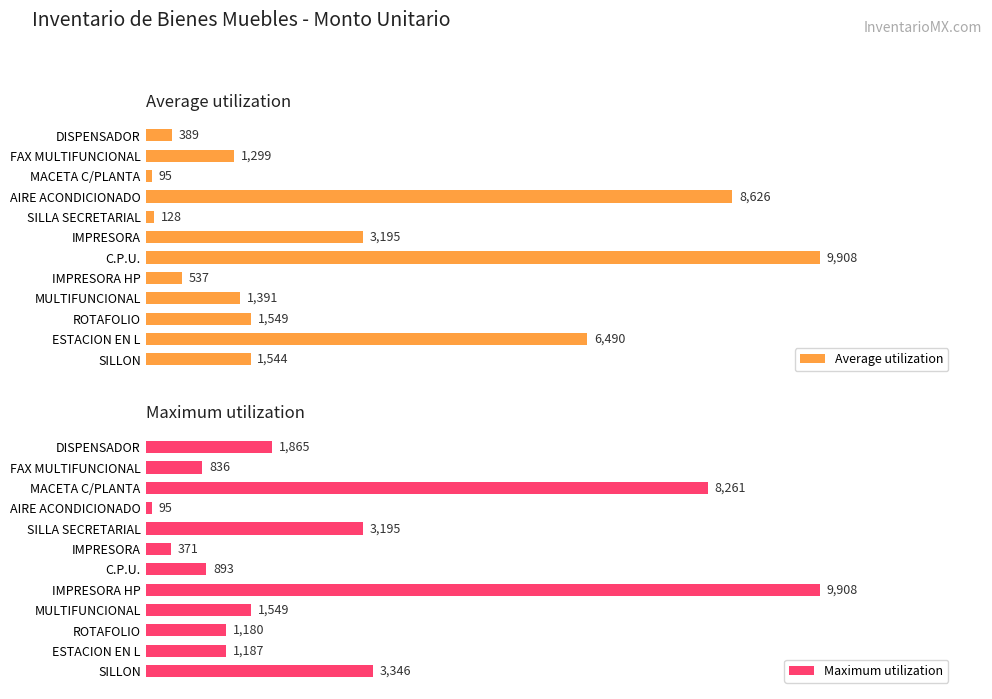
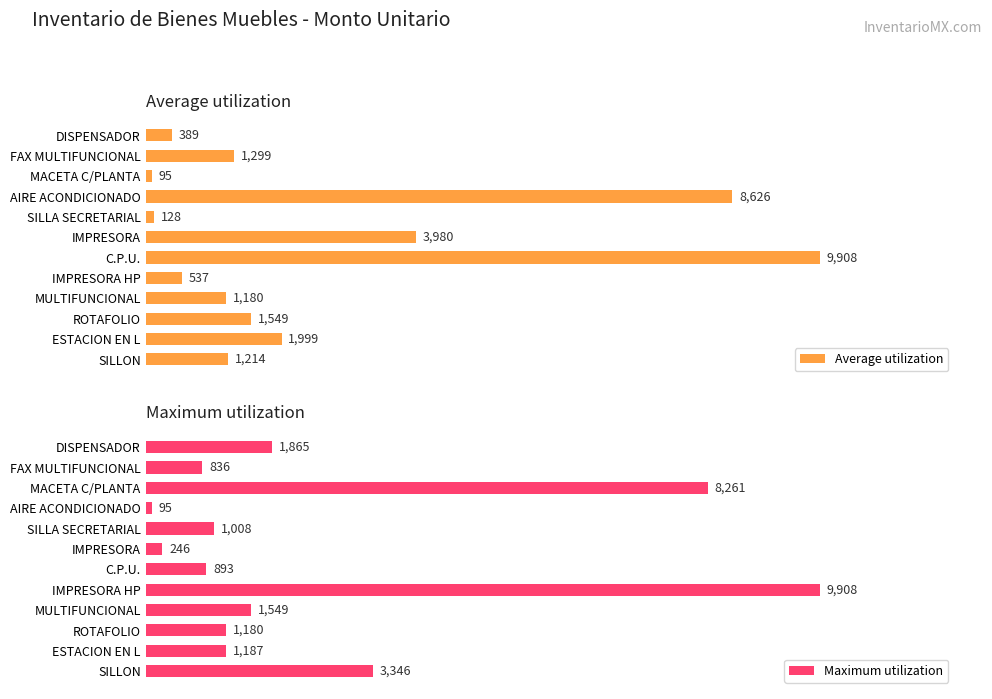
Average utilization, IMPRESORA: 3,195 -> 3,980
Average utilization, MULTIFUNCIONAL: 1,391 -> 1,180
Average utilization, ESTACION EN L: 6,490 -> 1,999
Average utilization, SILLON: 1,544 -> 1,214
Maximum utilization, SILLA SECRETARIAL: 3,195 -> 1,008
Maximum utilization, IMPRESORA: 371 -> 246
